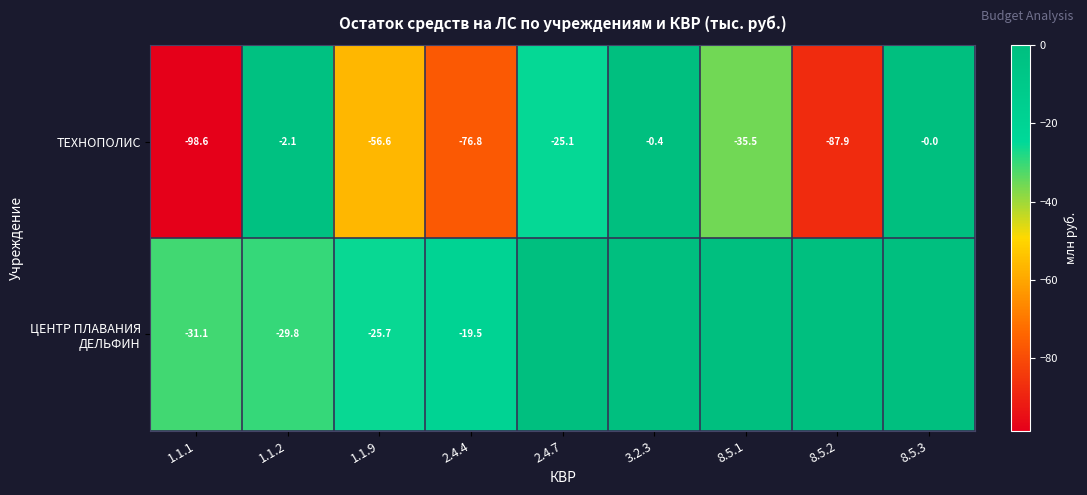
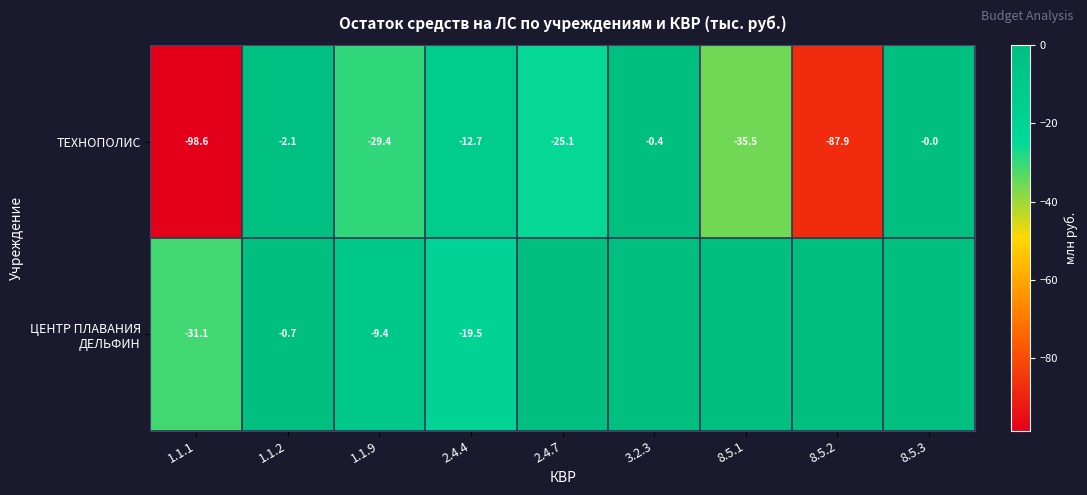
ТЕХНОПОЛИС, 1.1.9: -56.6 -> -29.4
ТЕХНОПОЛИС, 2.4.4: -76.8 -> -12.7
ЦЕНТР ПЛАВАНИЯ ДЕЛЬФИН, 1.1.2: -29.8 -> -0.7
ЦЕНТР ПЛАВАНИЯ ДЕЛЬФИН, 1.1.9: -25.7 -> -9.4
